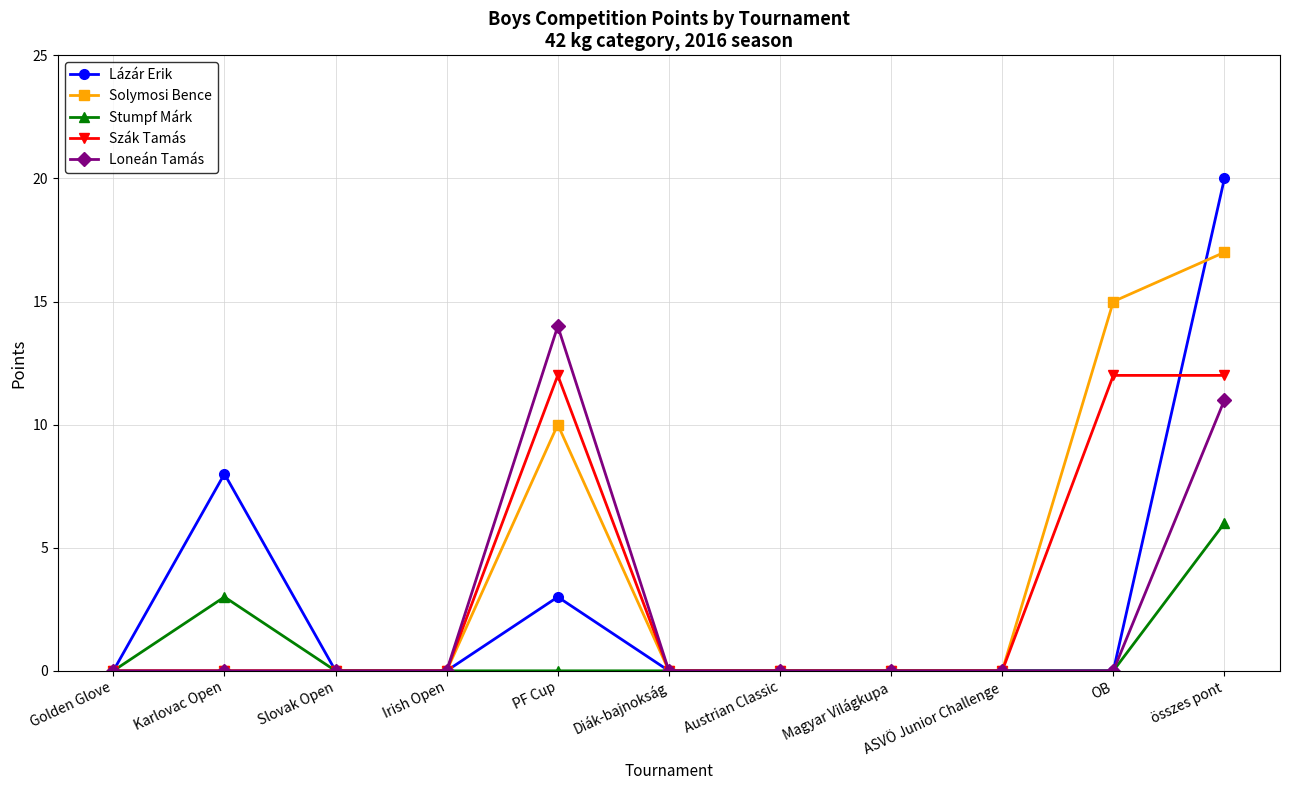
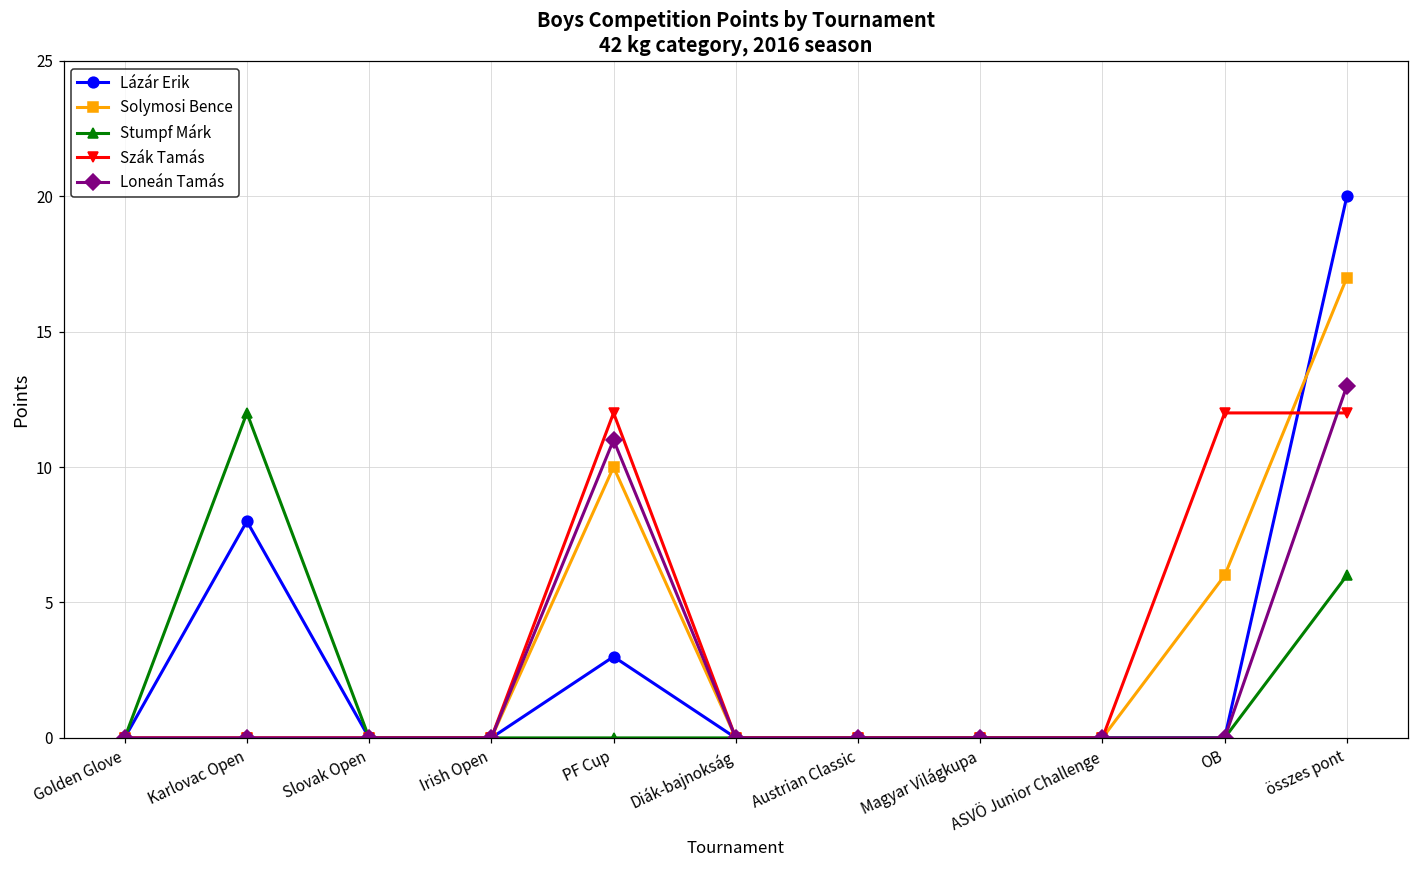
Stumpf Márk, Karlovac Open: 3 -> 12
Loneán Tamás, PF Cup: 14 -> 11
Solymosi Bence, OB: 15 -> 6
Loneán Tamás, összes pont: 11 -> 13
